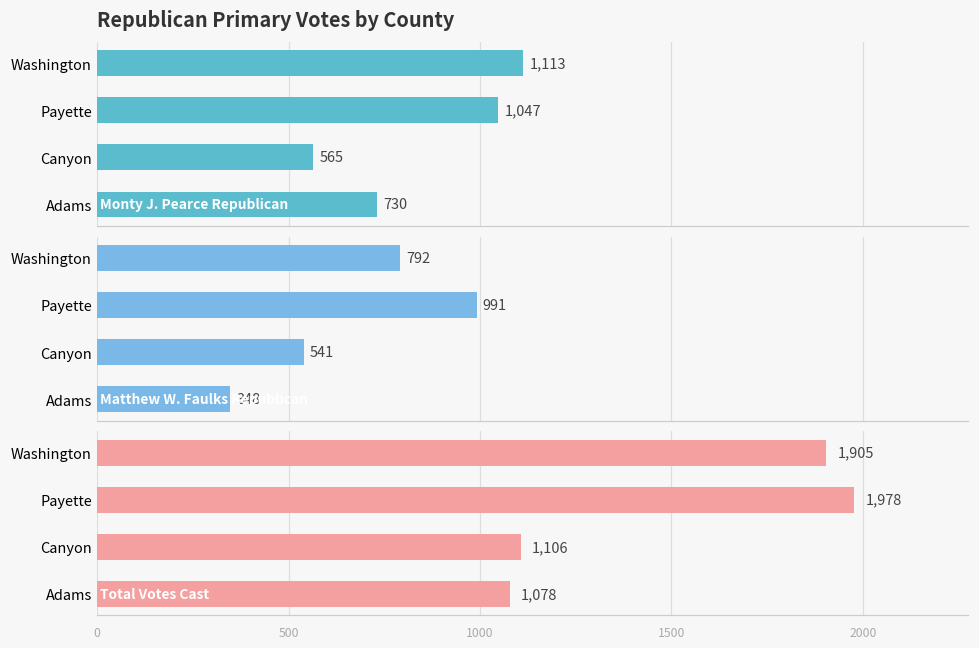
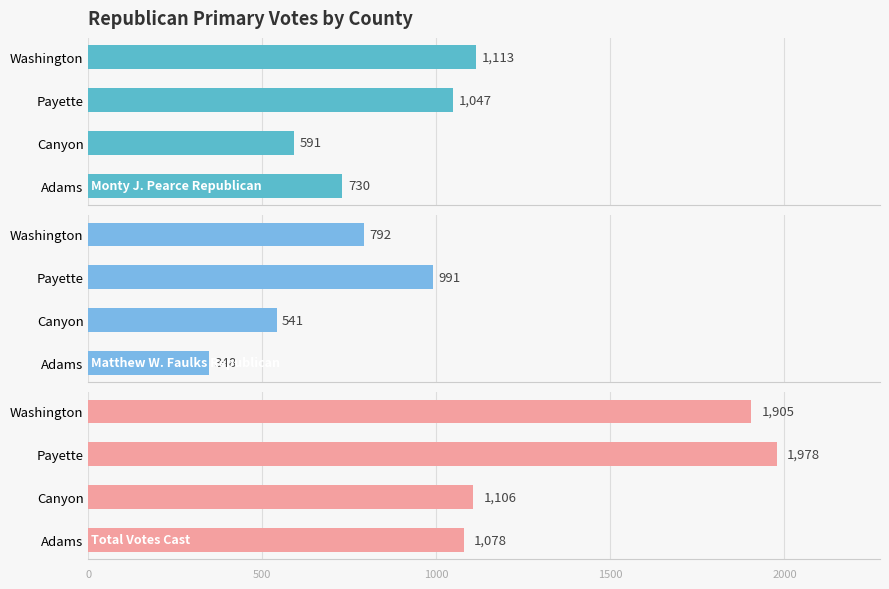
Republican Primary Votes by County, Canyon: 565 -> 591
